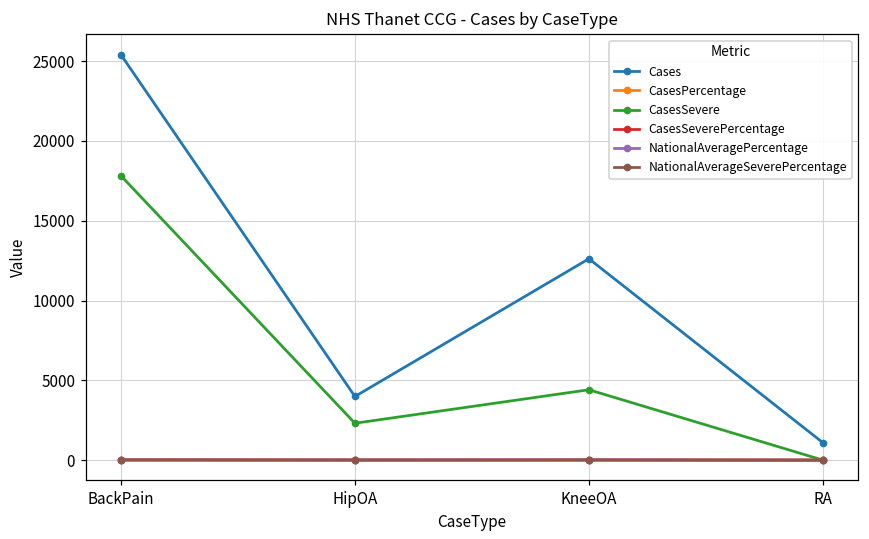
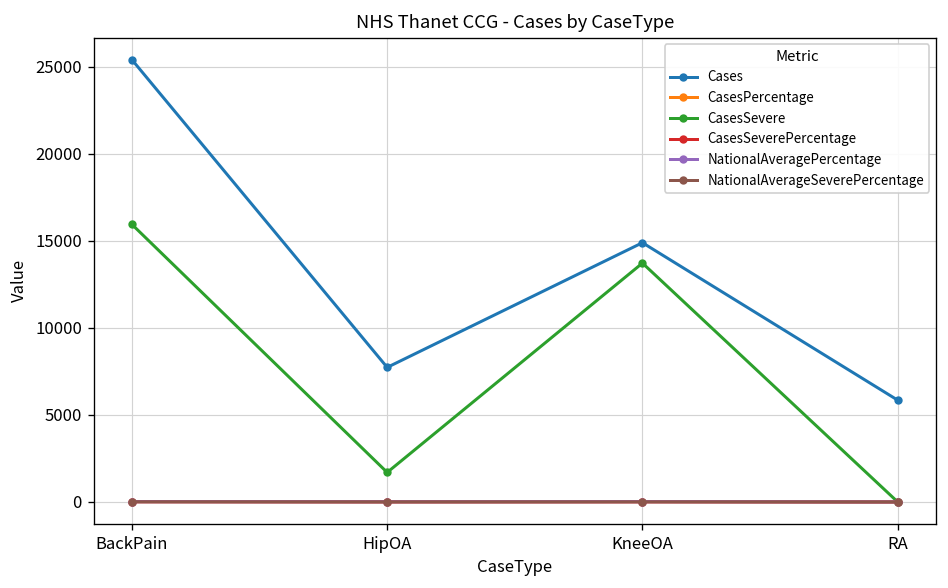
CasesSevere, BackPain: 17800 -> 15900
Cases, HipOA: 4000 -> 7700
CasesSevere, HipOA: 2300 -> 1700
Cases, KneeOA: 12600 -> 14900
CasesSevere, KneeOA: 4400 -> 13700
Cases, RA: 1100 -> 5800
